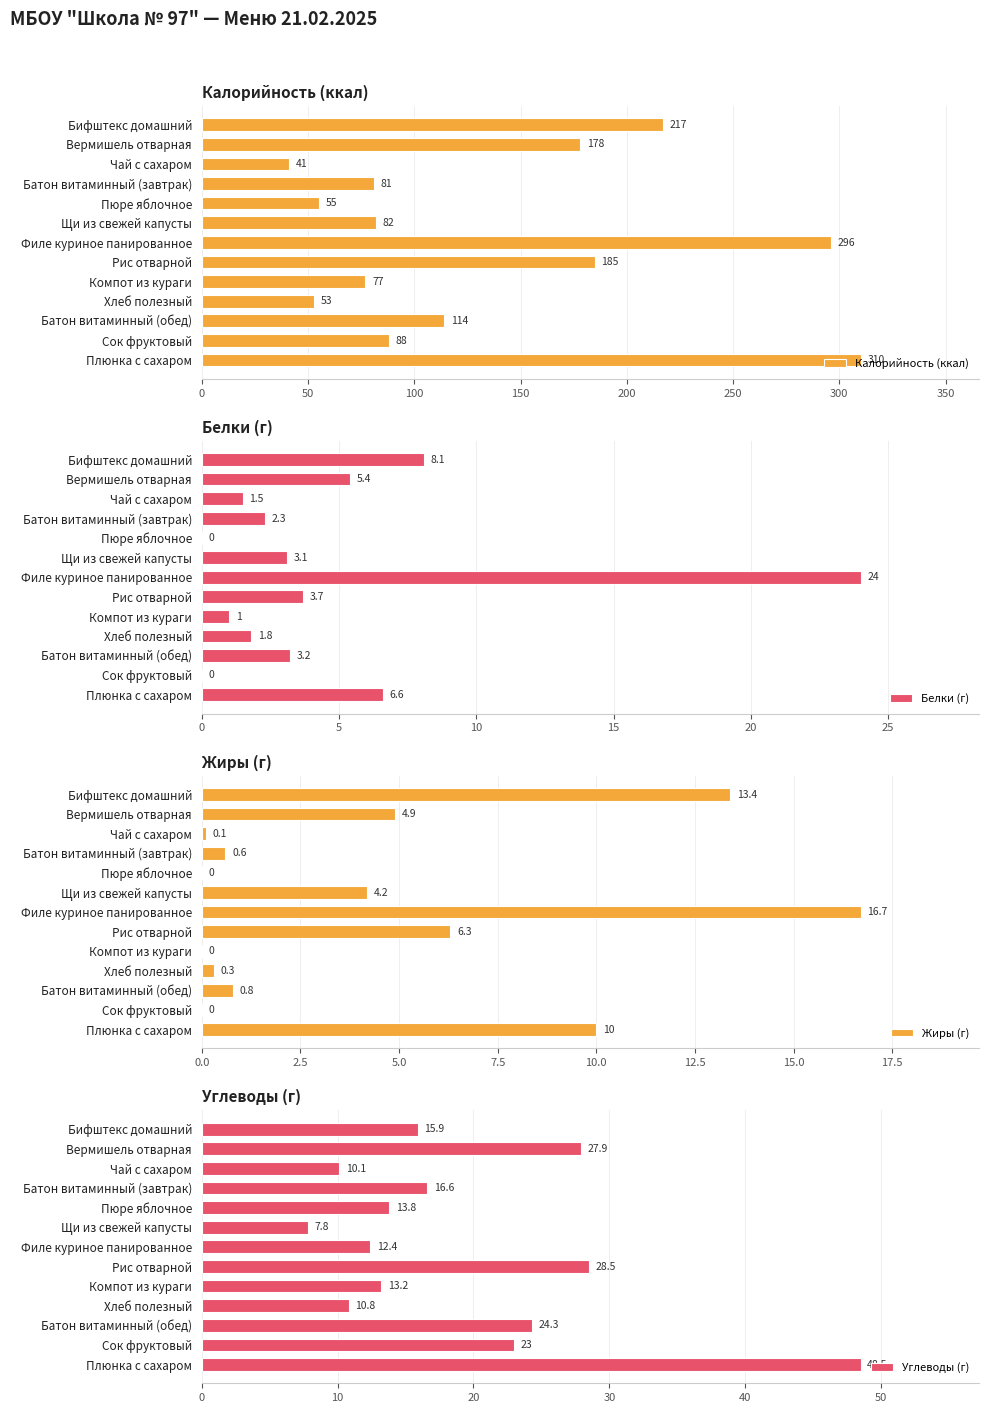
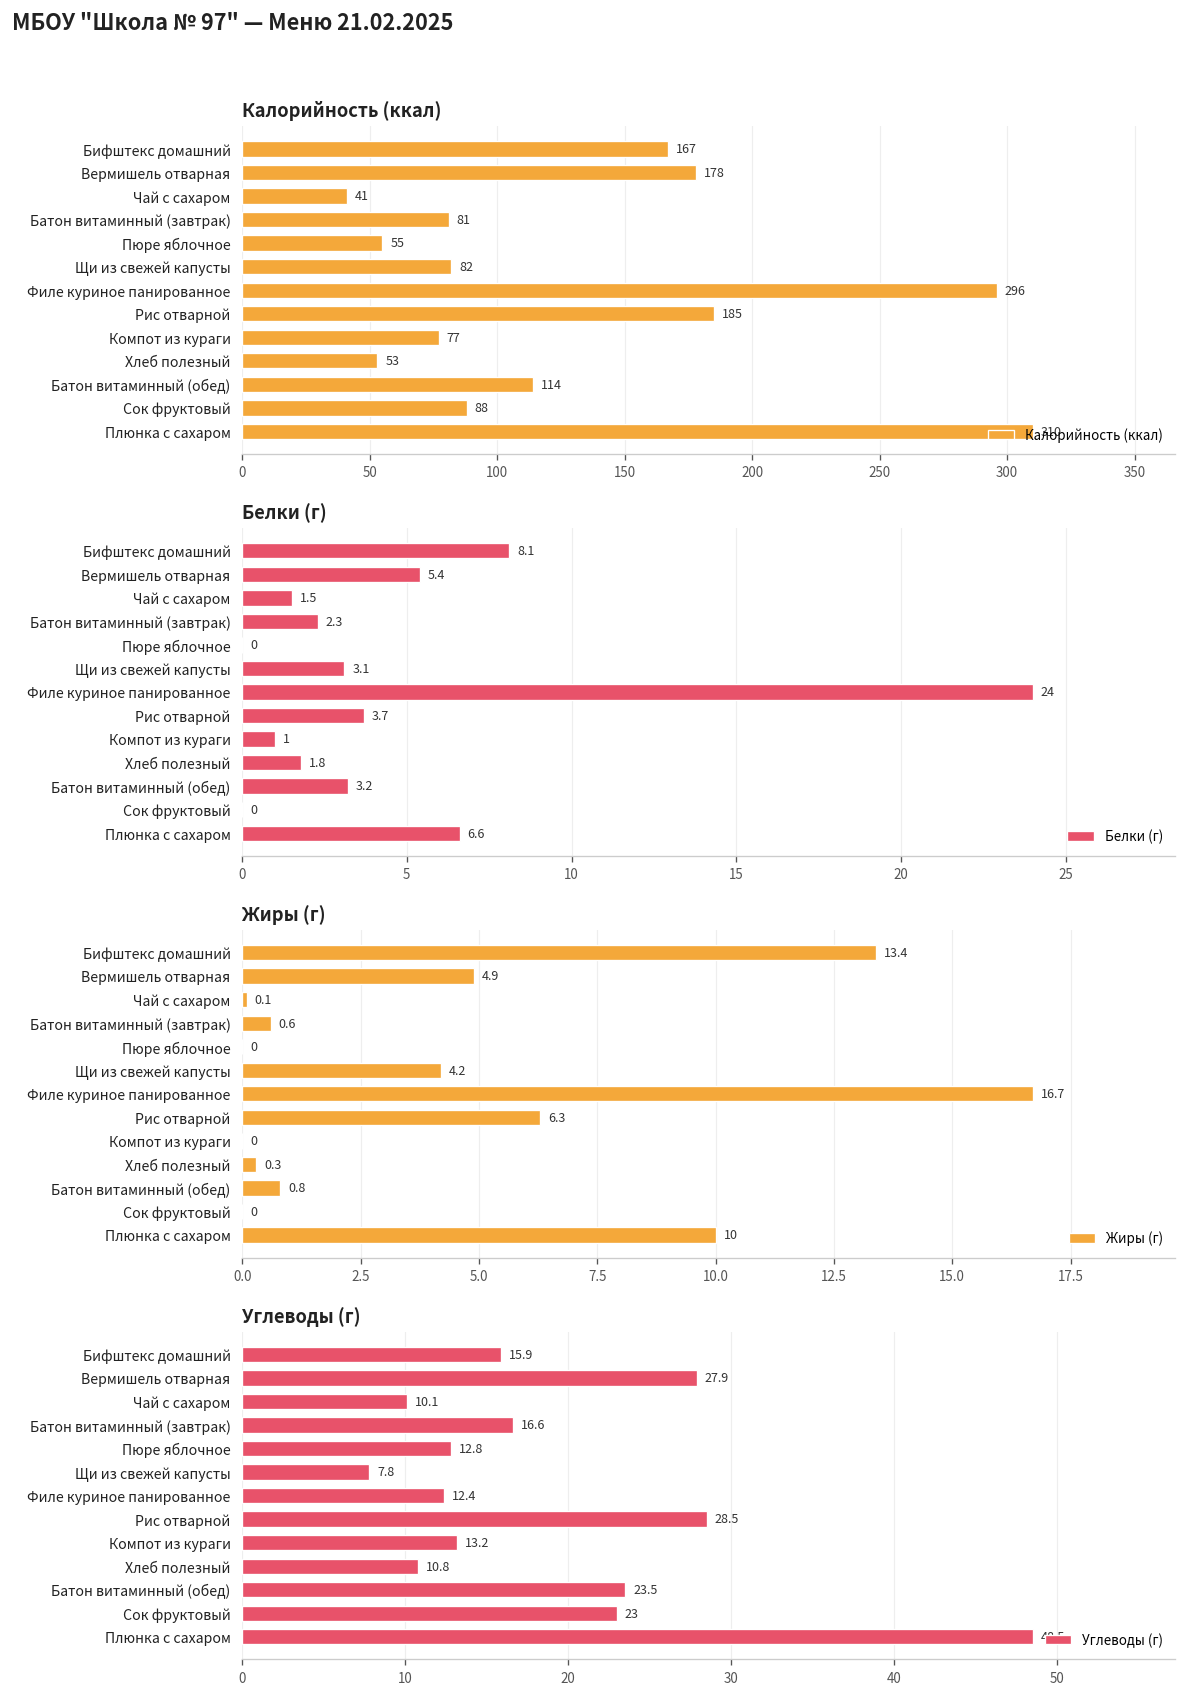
Калорийность (ккал), Бифштекс домашний: 217 -> 167
Углеводы (г), Пюре яблочное: 13.8 -> 12.8
Углеводы (г), Батон витаминный (обед): 24.3 -> 23.5
